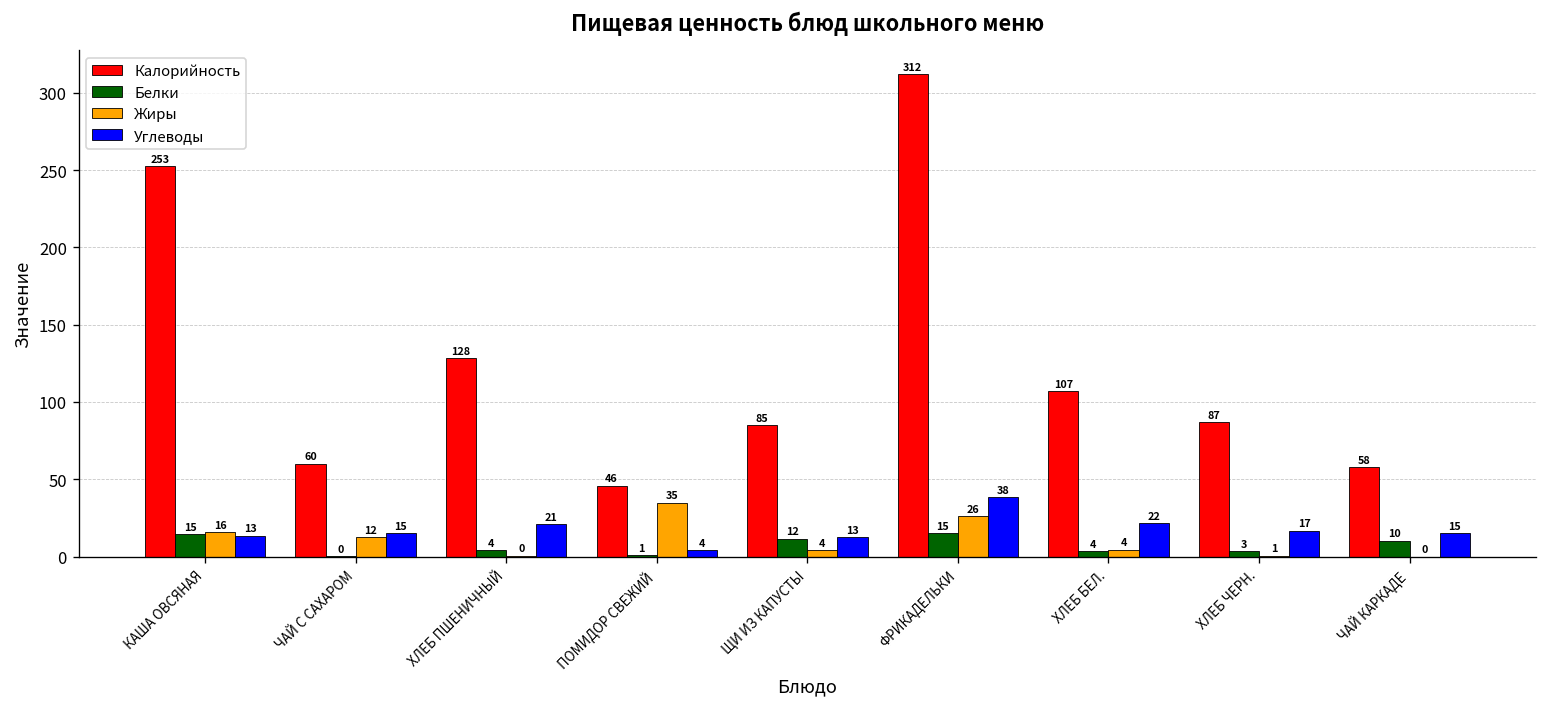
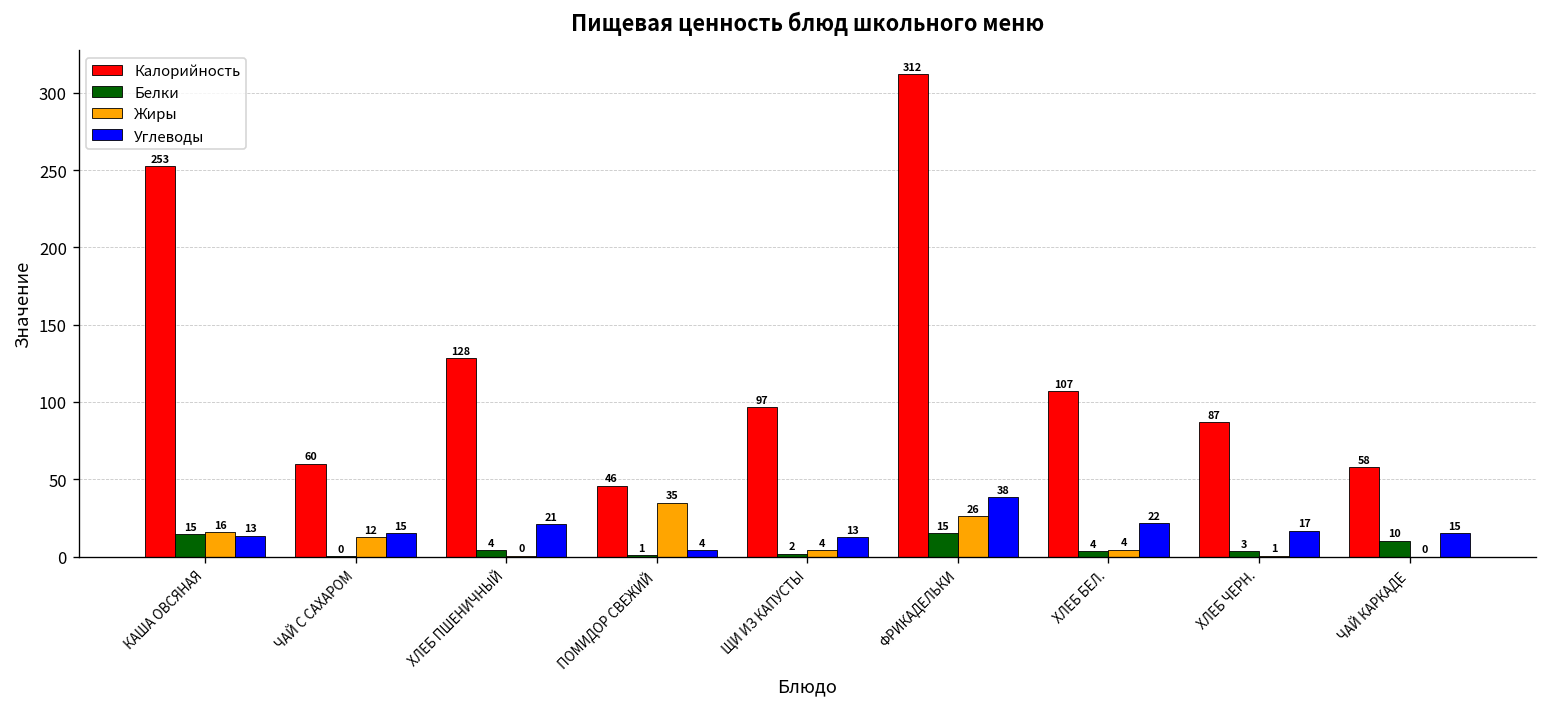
Калорийность, ЩИ ИЗ КАПУСТЫ: 85 -> 97
Белки, ЩИ ИЗ КАПУСТЫ: 12 -> 2
